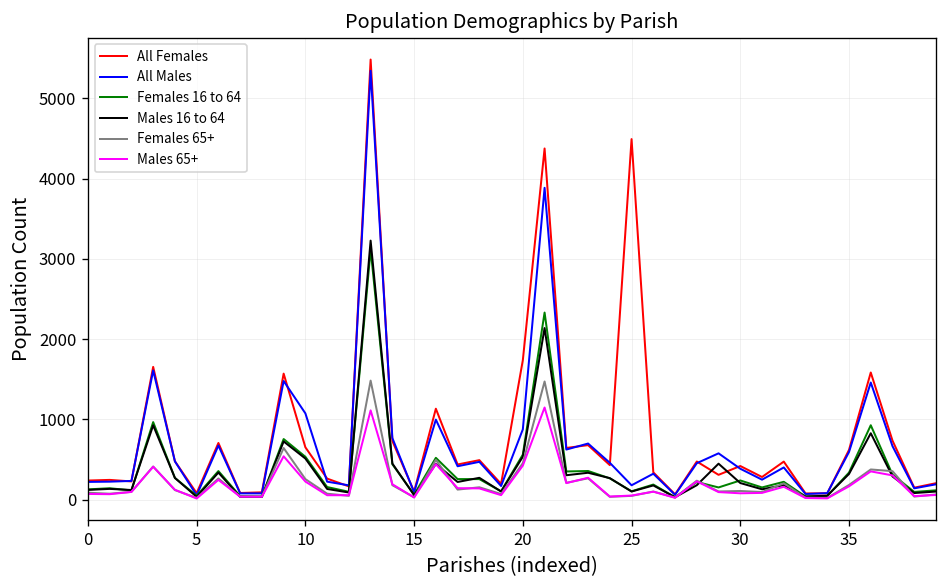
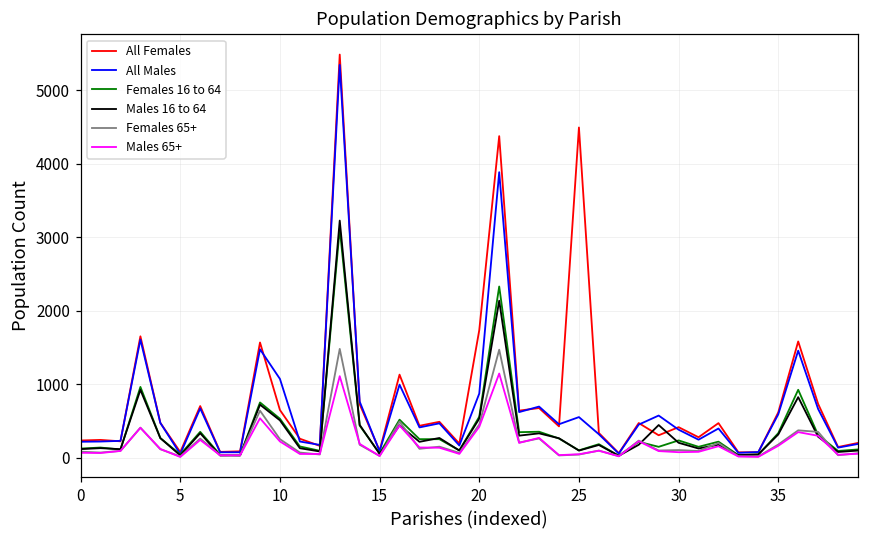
All Males, 25: 200 -> 600
